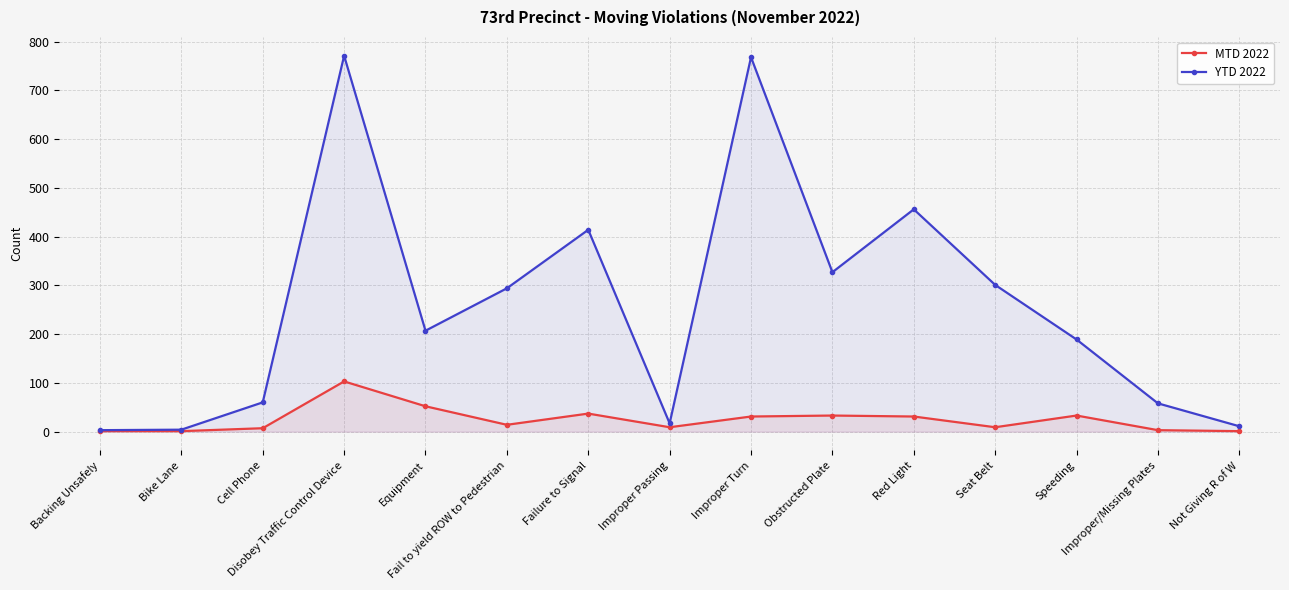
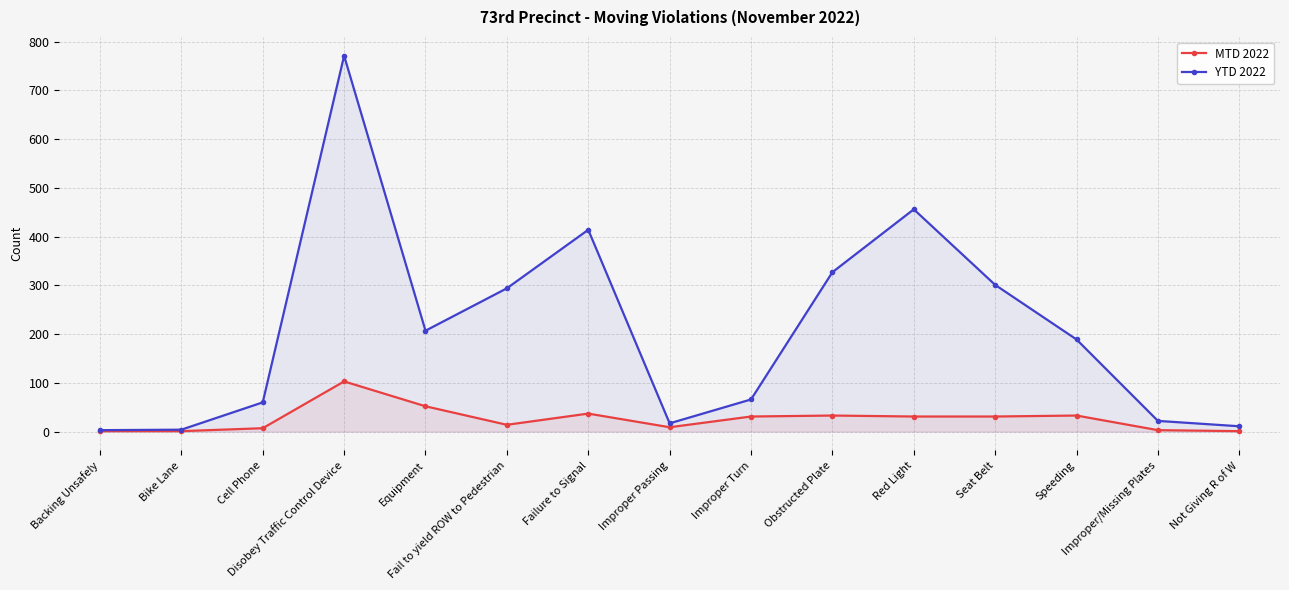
YTD 2022, Improper Turn: 770 -> 70
MTD 2022, Seat Belt: 10 -> 30
YTD 2022, Improper/Missing Plates: 60 -> 20
